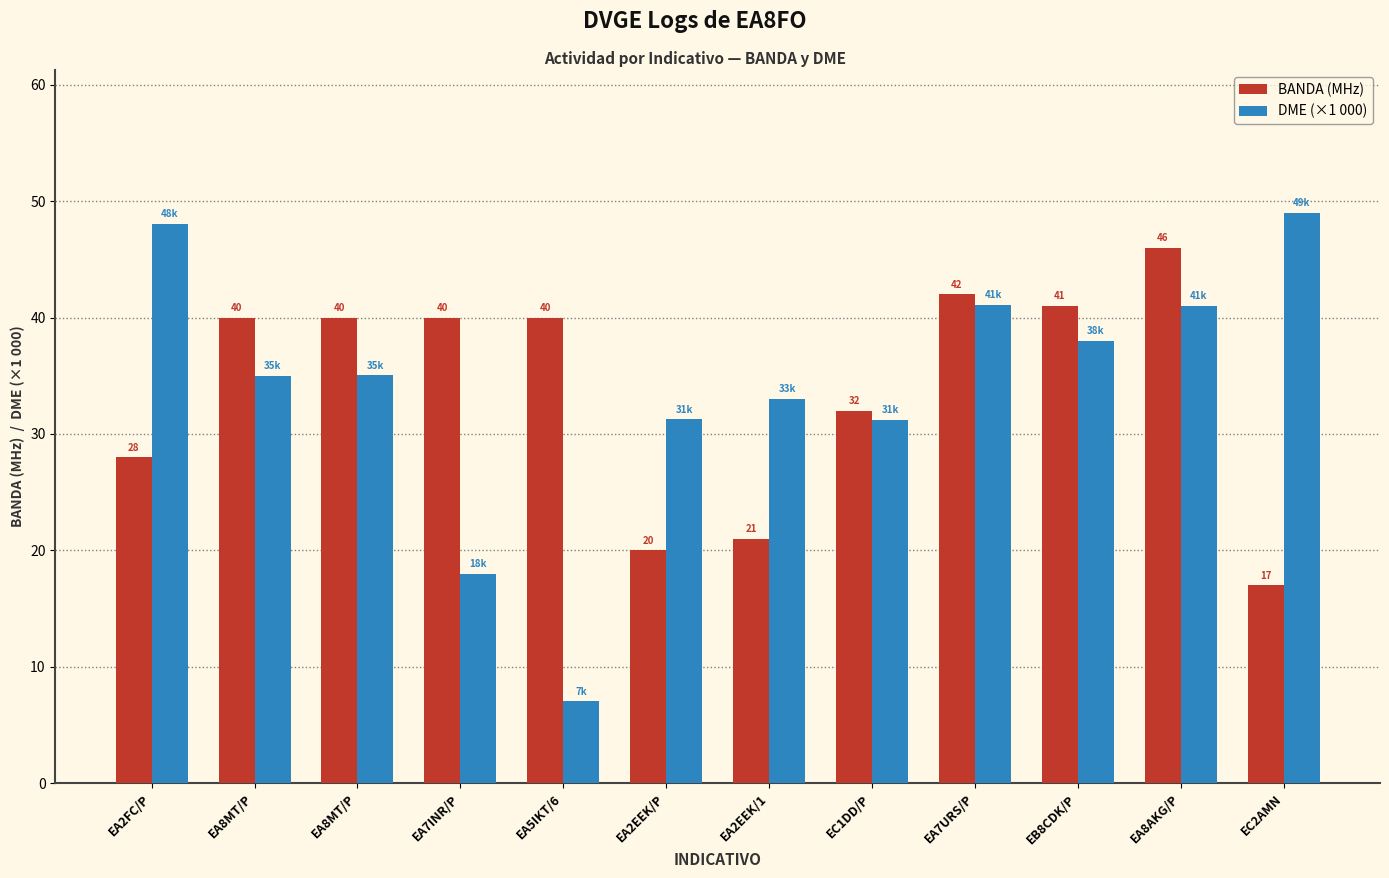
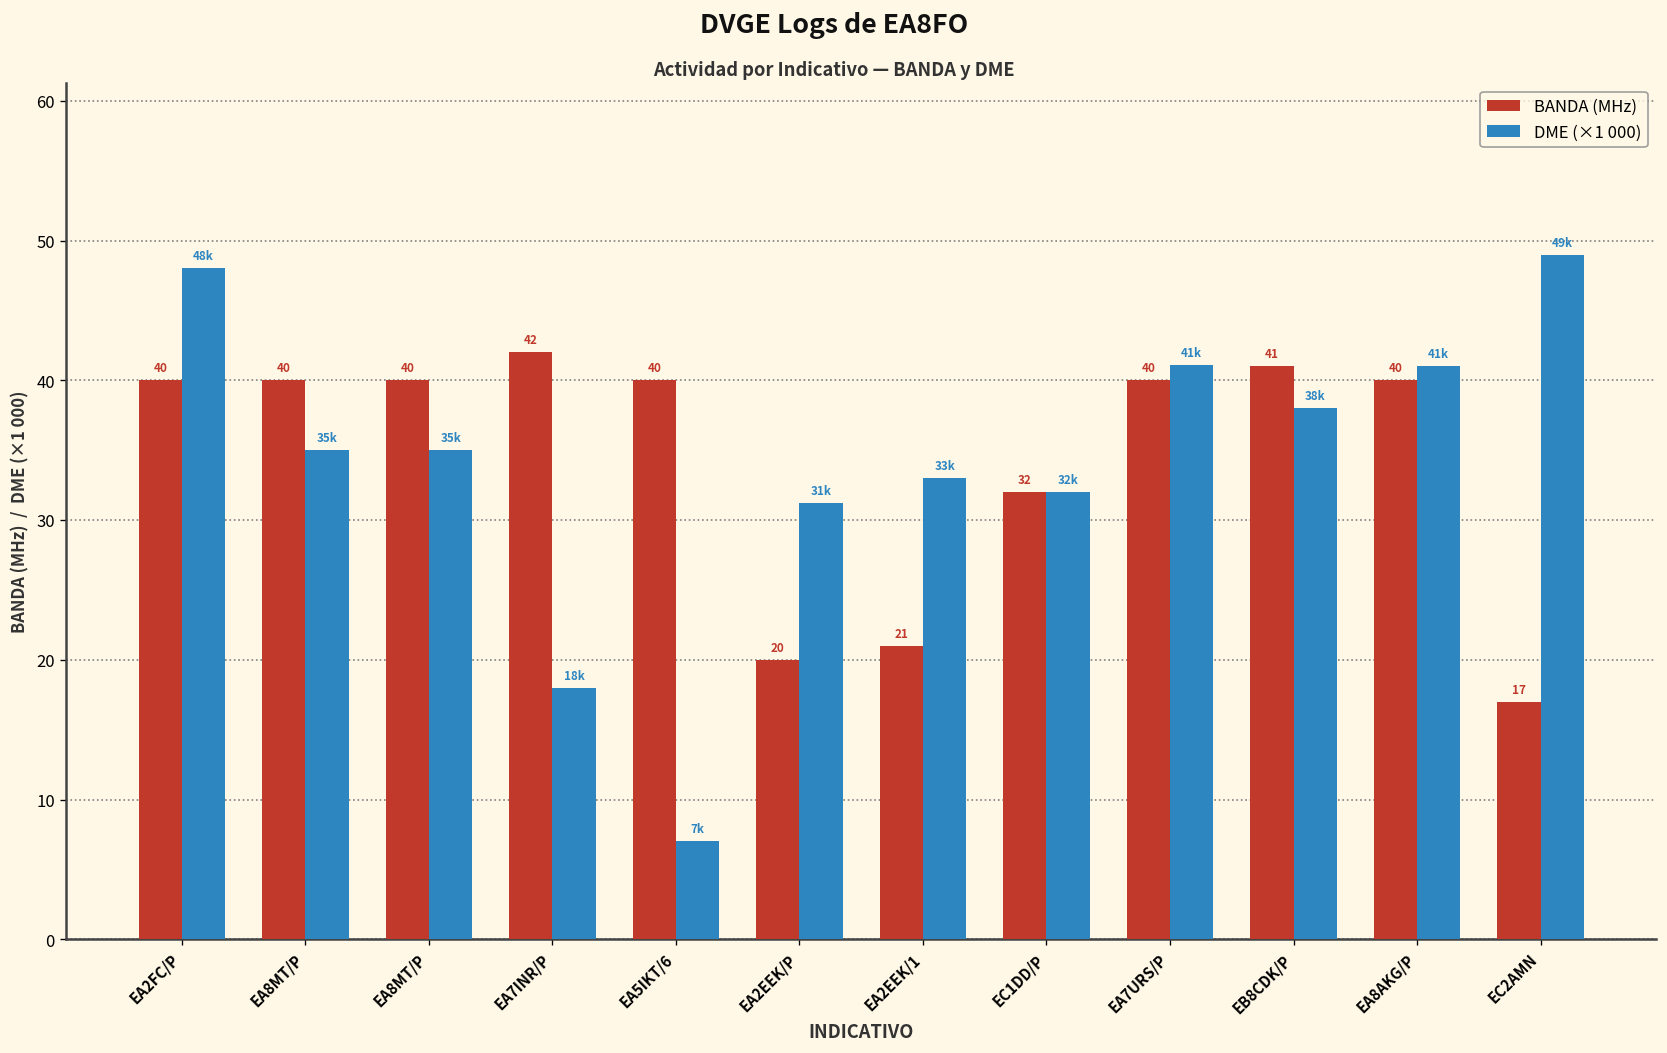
BANDA (MHz), EA2FC/P: 28 -> 40
BANDA (MHz), EA7INR/P: 40 -> 42
DME (×1 000), EC1DD/P: 31k -> 32k
BANDA (MHz), EA7URS/P: 42 -> 40
BANDA (MHz), EA8AKG/P: 46 -> 40
